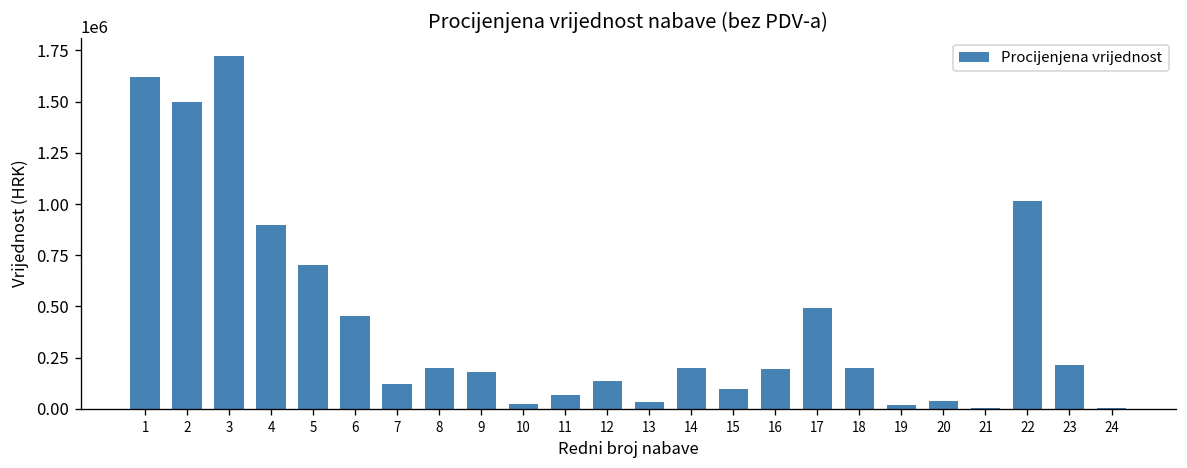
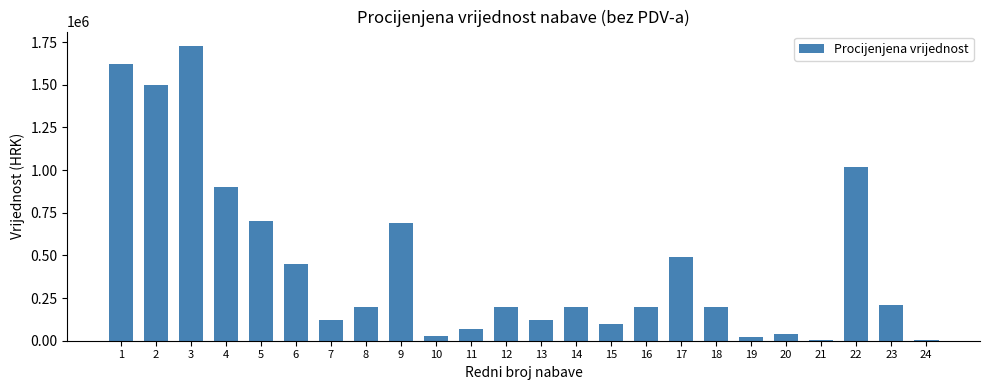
9: 180000 -> 690000
12: 140000 -> 200000
13: 30000 -> 120000
